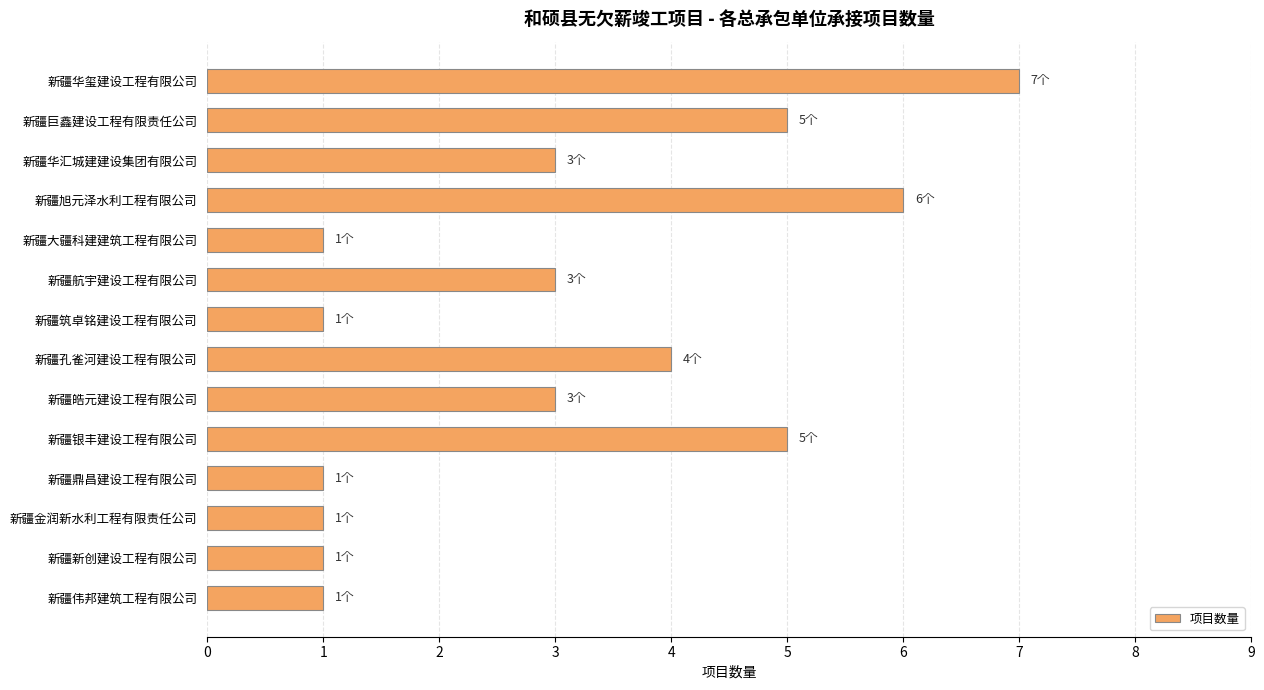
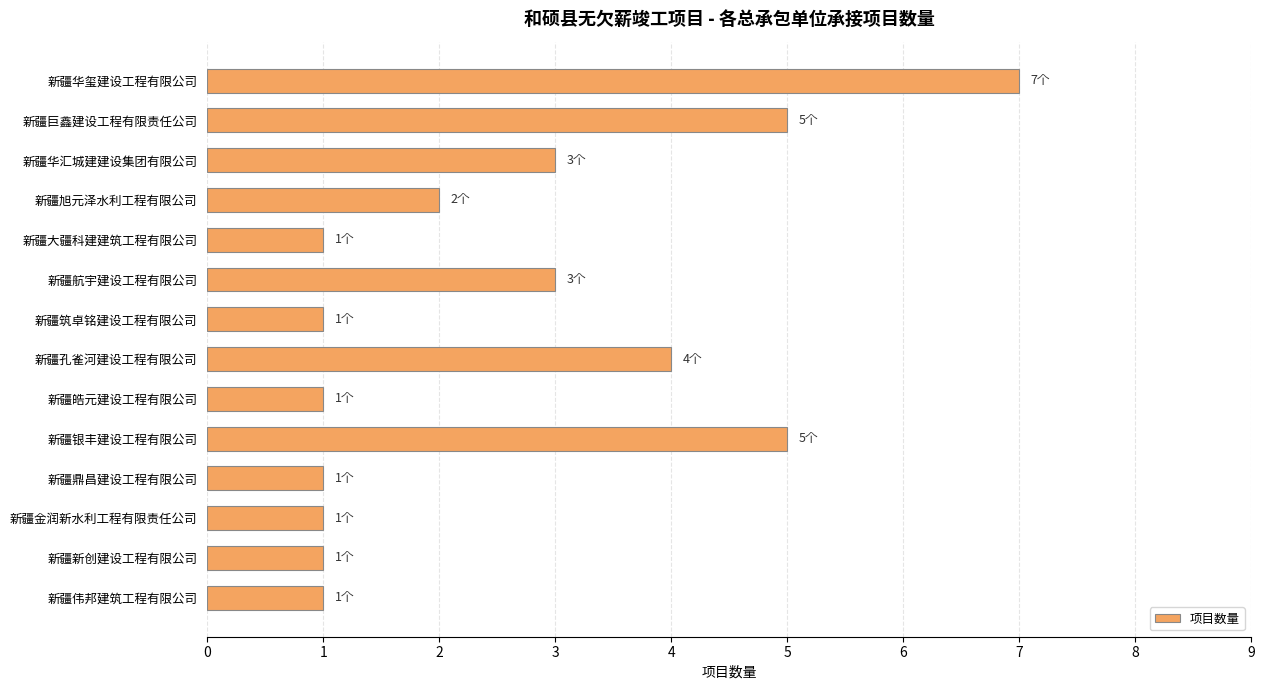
新疆旭元泽水利工程有限公司: 6个 -> 2个
新疆皓元建设工程有限公司: 3个 -> 1个
